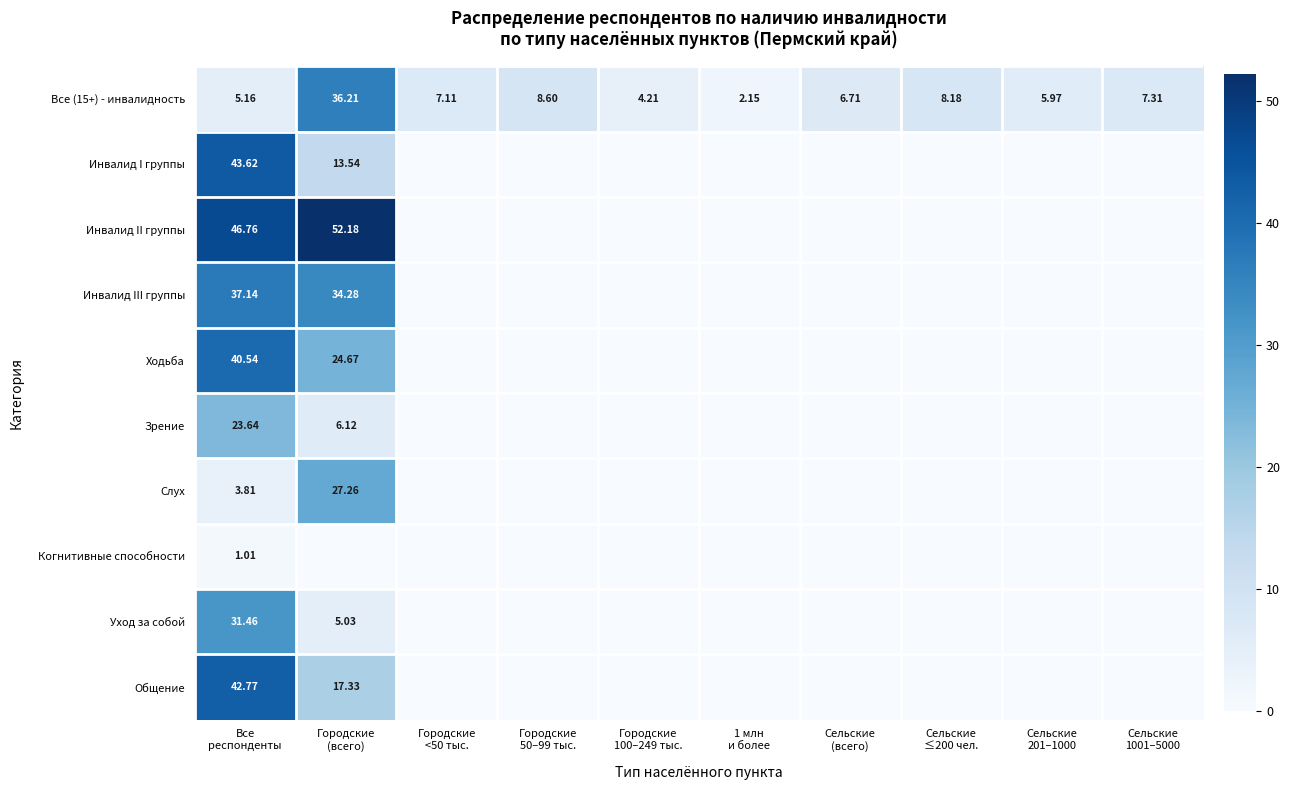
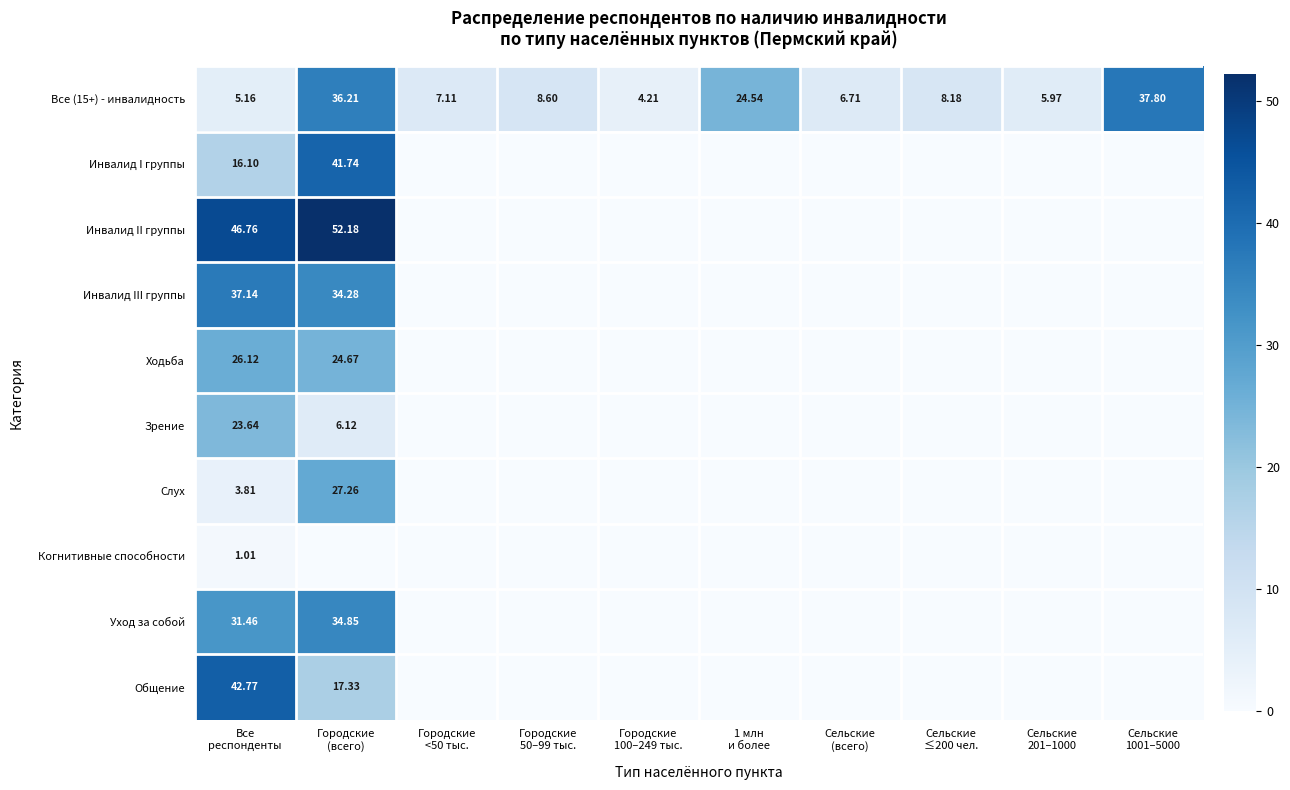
Все (15+) - инвалидность, 1 млн и более: 2.15 -> 24.54
Все (15+) - инвалидность, Сельские 1001–5000: 7.31 -> 37.80
Инвалид I группы, Все респонденты: 43.62 -> 16.10
Инвалид I группы, Городские (всего): 13.54 -> 41.74
Ходьба, Все респонденты: 40.54 -> 26.12
Уход за собой, Городские (всего): 5.03 -> 34.85
